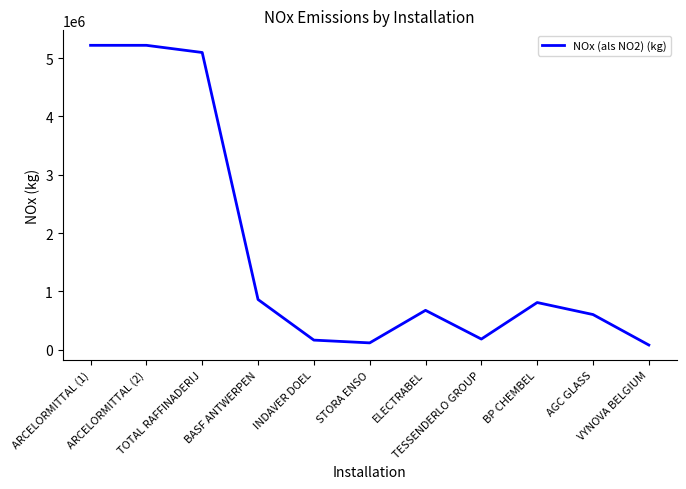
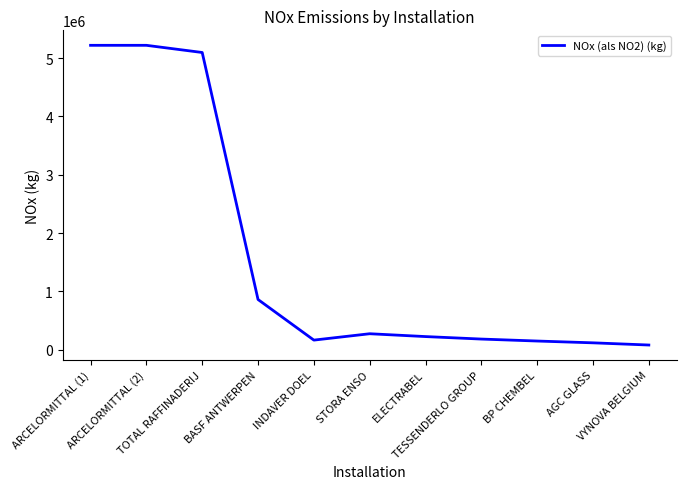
STORA ENSO: 100000 -> 300000
ELECTRABEL: 700000 -> 200000
BP CHEMBEL: 800000 -> 100000
AGC GLASS: 600000 -> 100000
